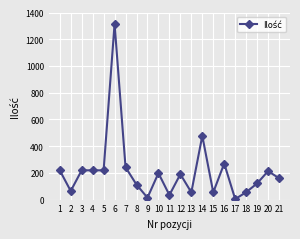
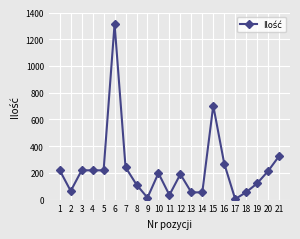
14: 480 -> 50
15: 50 -> 700
21: 160 -> 330
